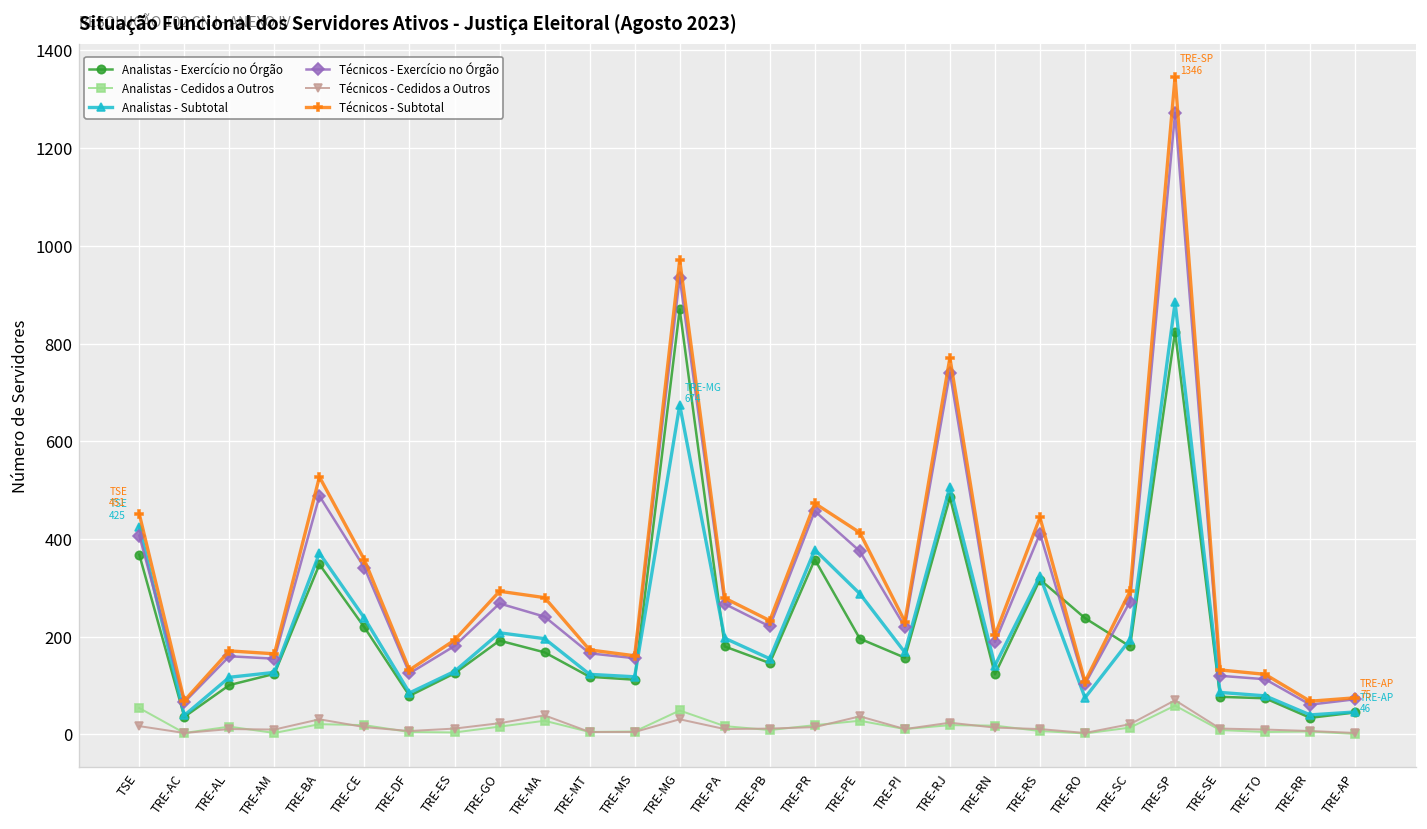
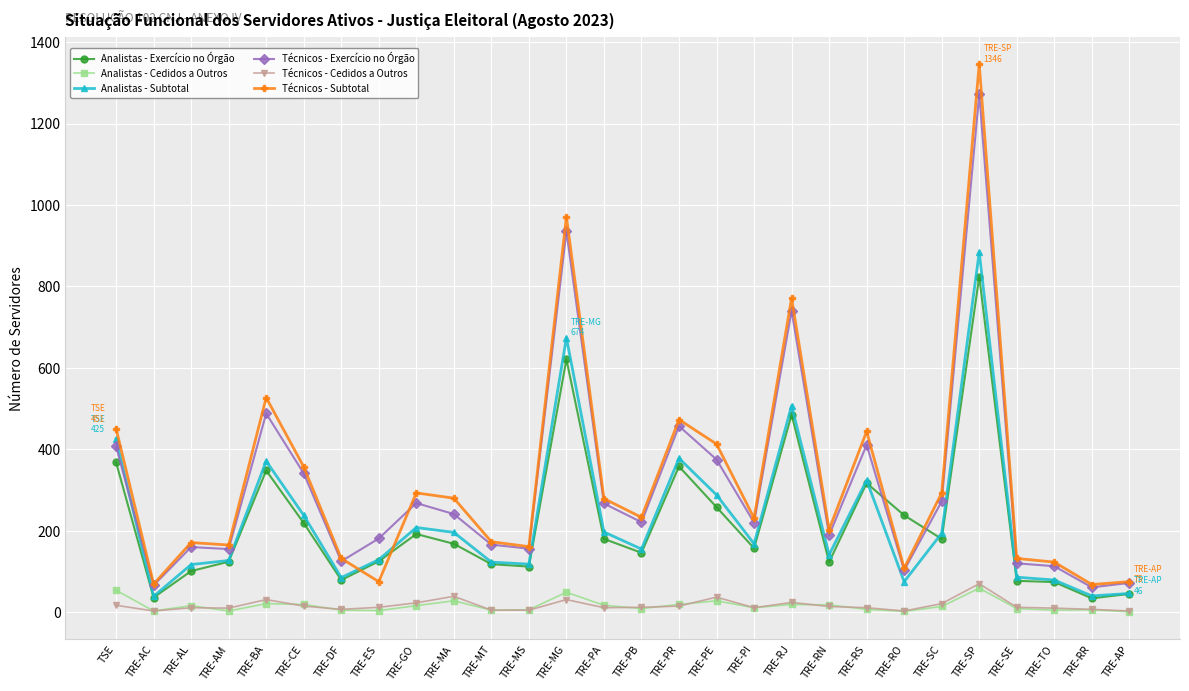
Técnicos - Subtotal, TRE-ES: 190 -> 80
Analistas - Exercício no Órgão, TRE-MG: 870 -> 620
Analistas - Exercício no Órgão, TRE-PE: 200 -> 260
